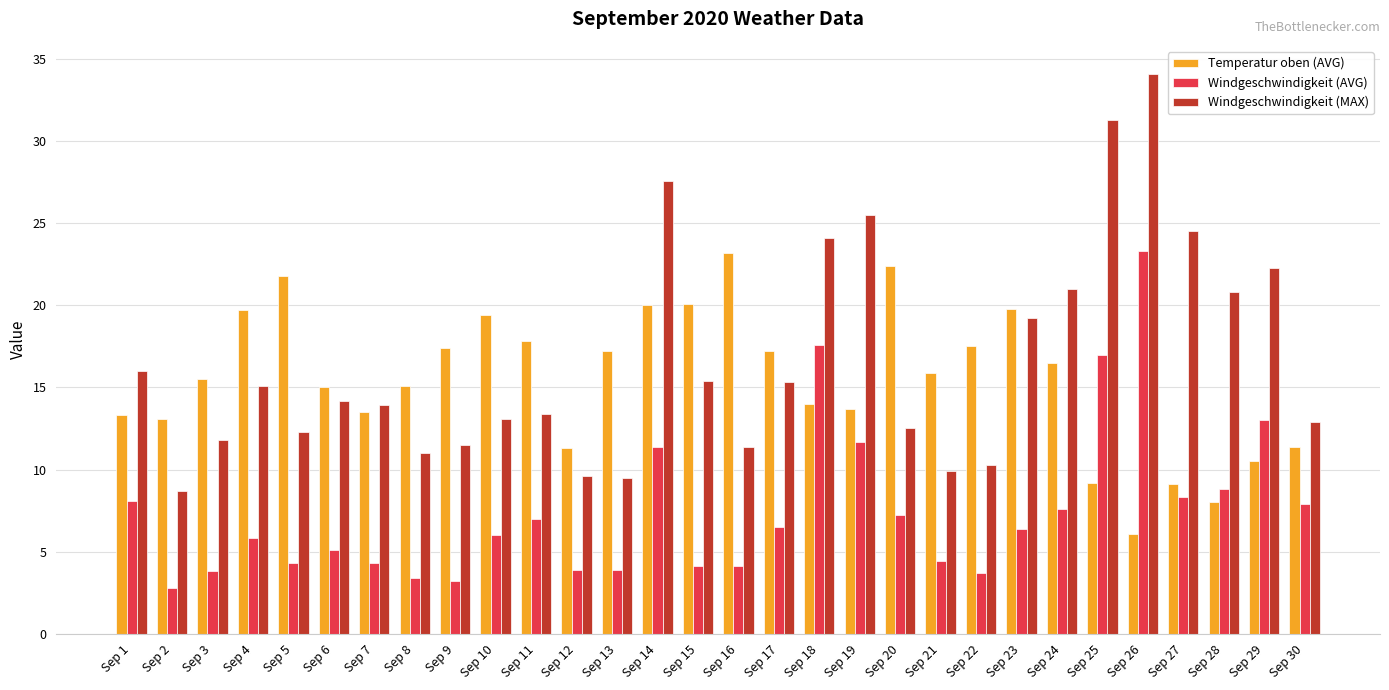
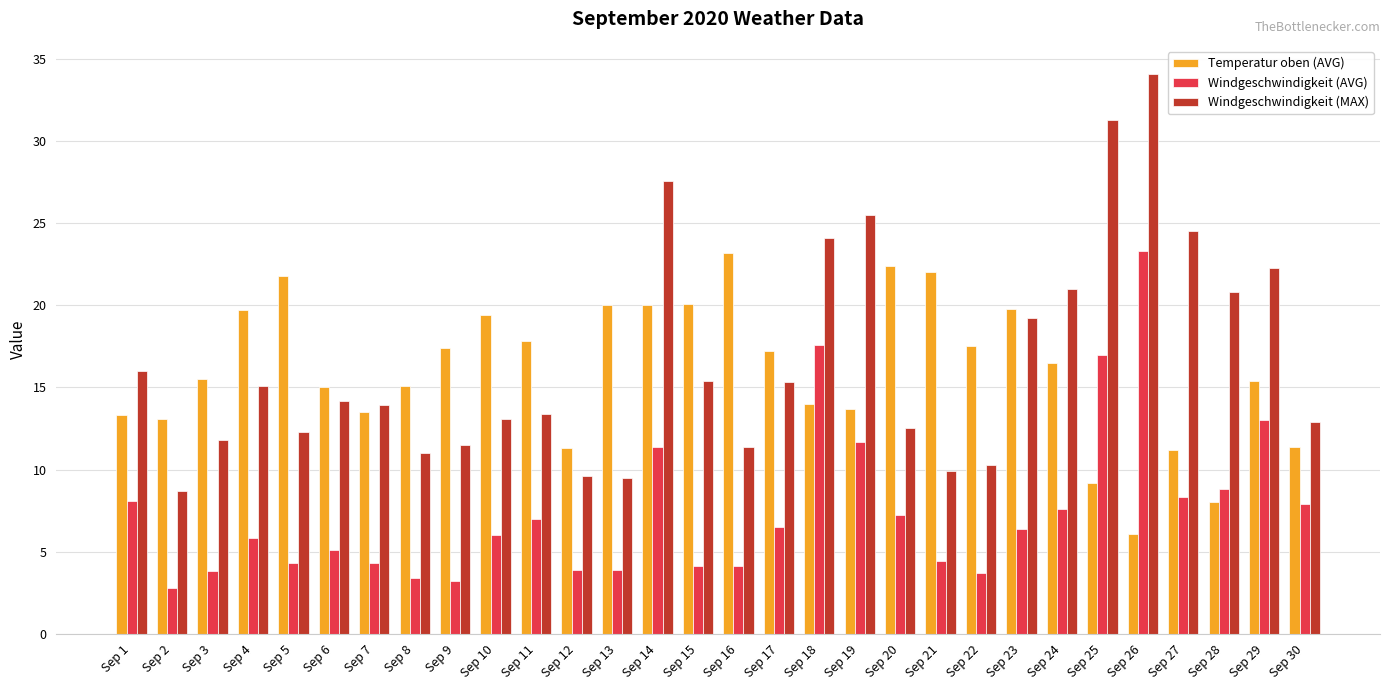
Temperatur oben (AVG), Sep 13: 17.2 -> 20.0
Temperatur oben (AVG), Sep 21: 15.9 -> 22.0
Temperatur oben (AVG), Sep 27: 9.1 -> 11.2
Temperatur oben (AVG), Sep 29: 10.5 -> 15.4
